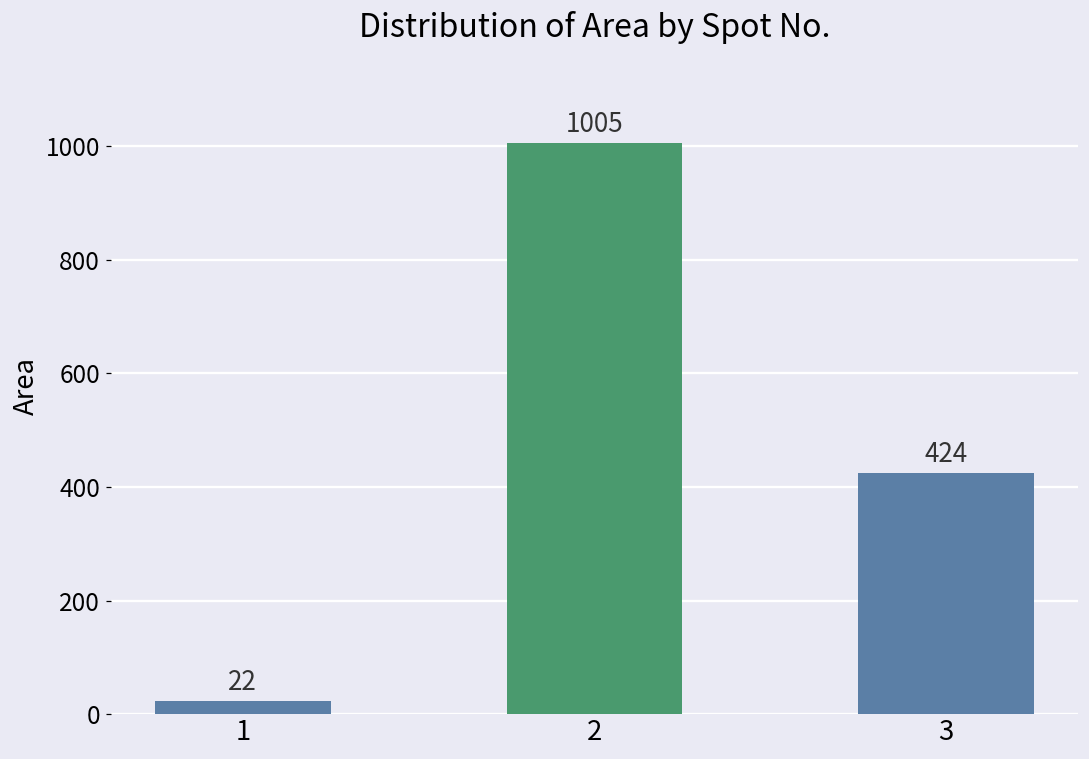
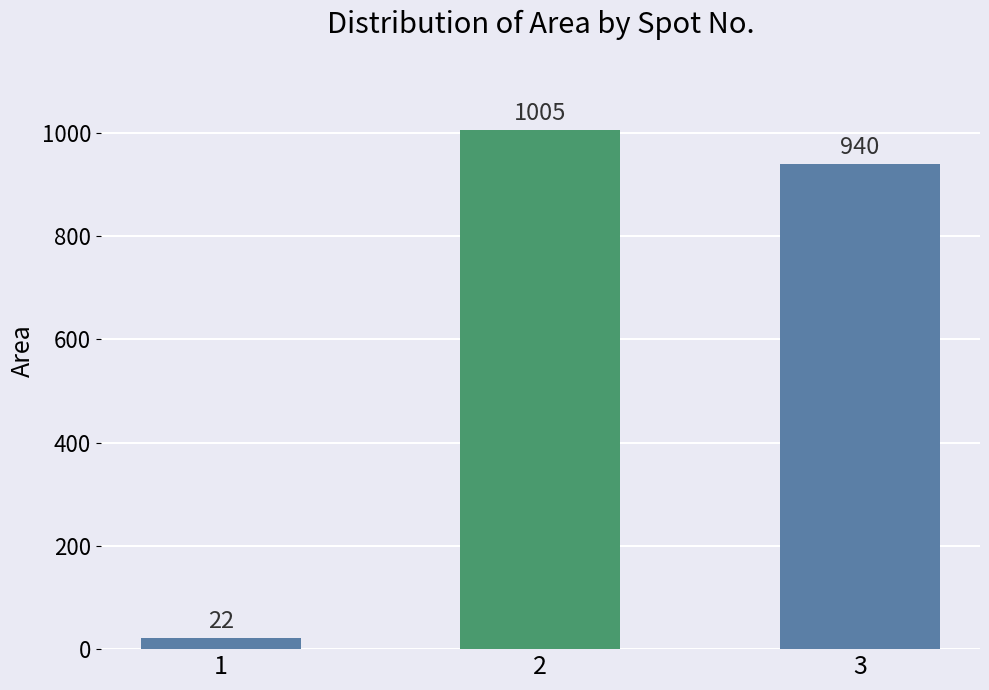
3: 424 -> 940
